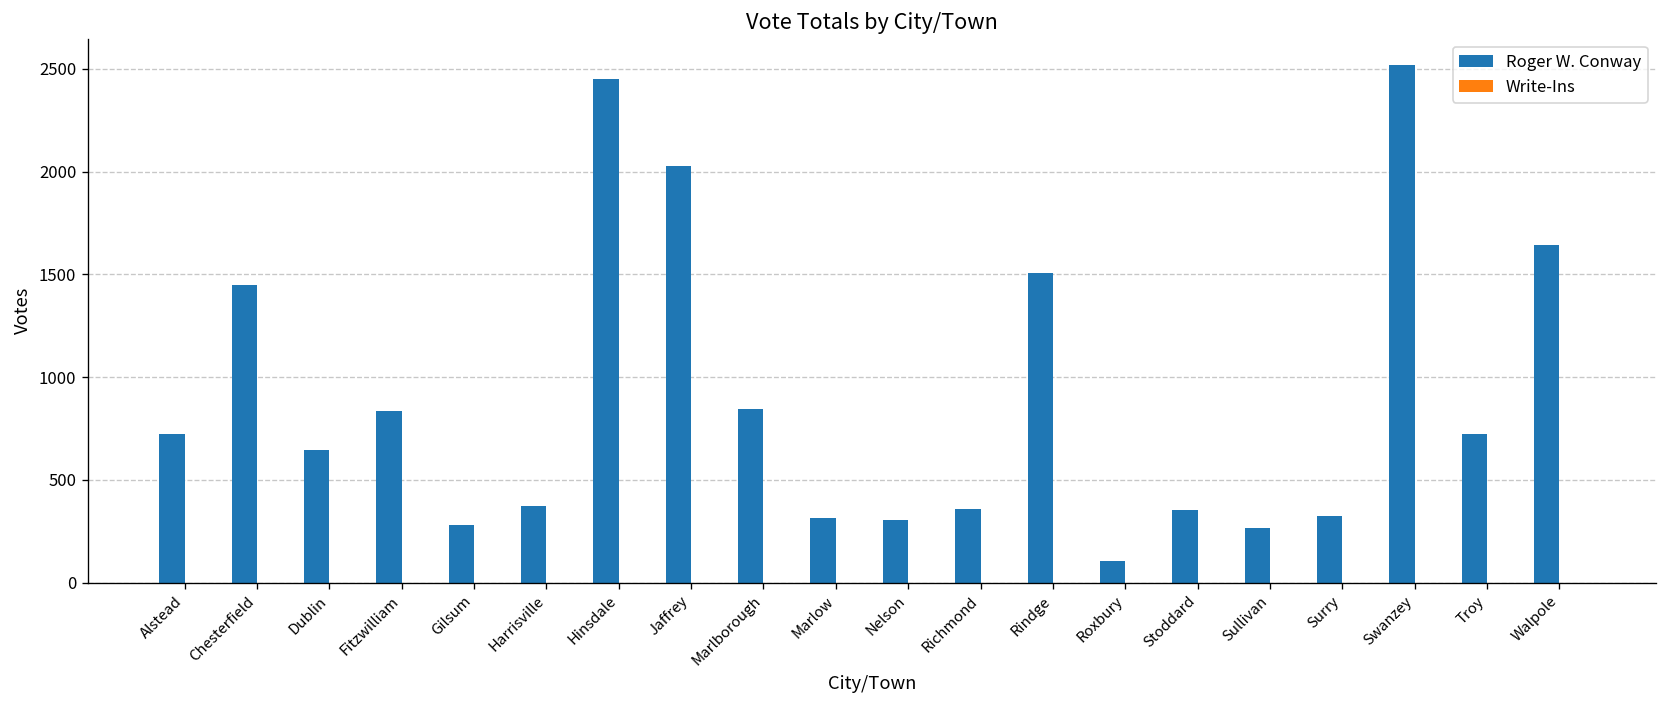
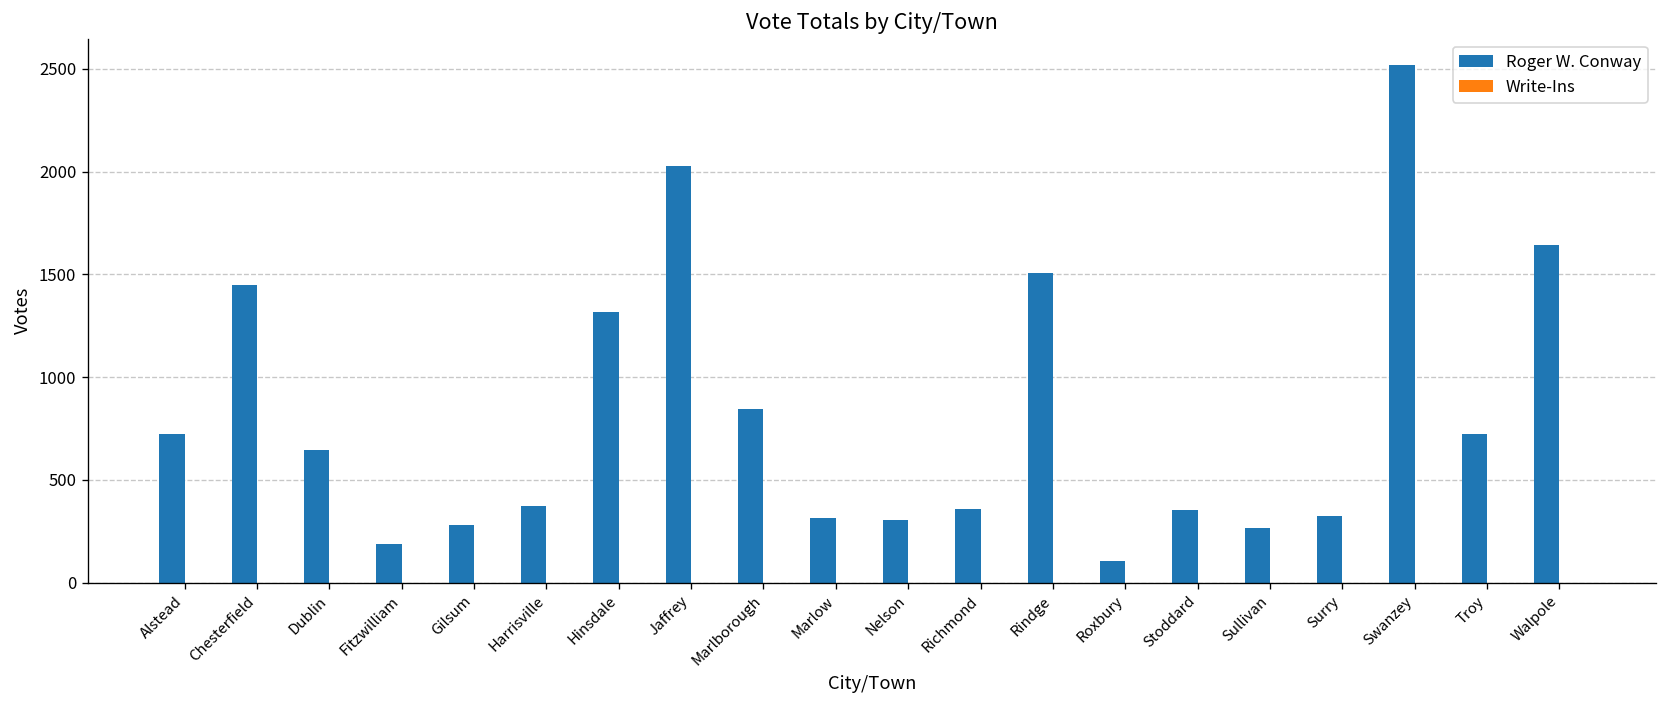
Roger W. Conway, Fitzwilliam: 830 -> 190
Roger W. Conway, Hinsdale: 2450 -> 1320
